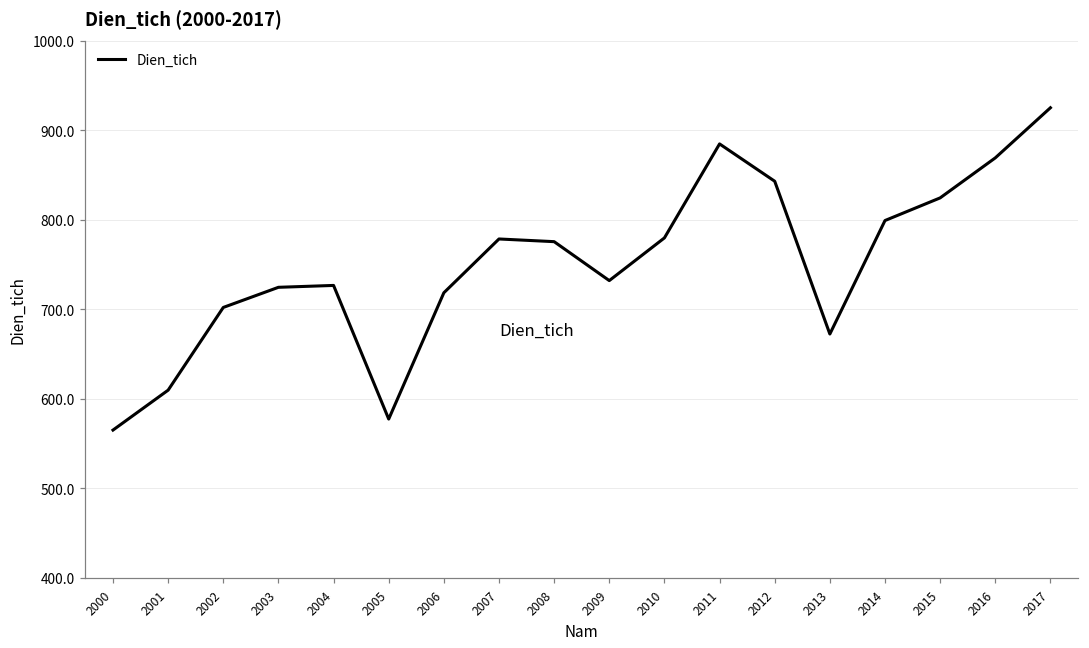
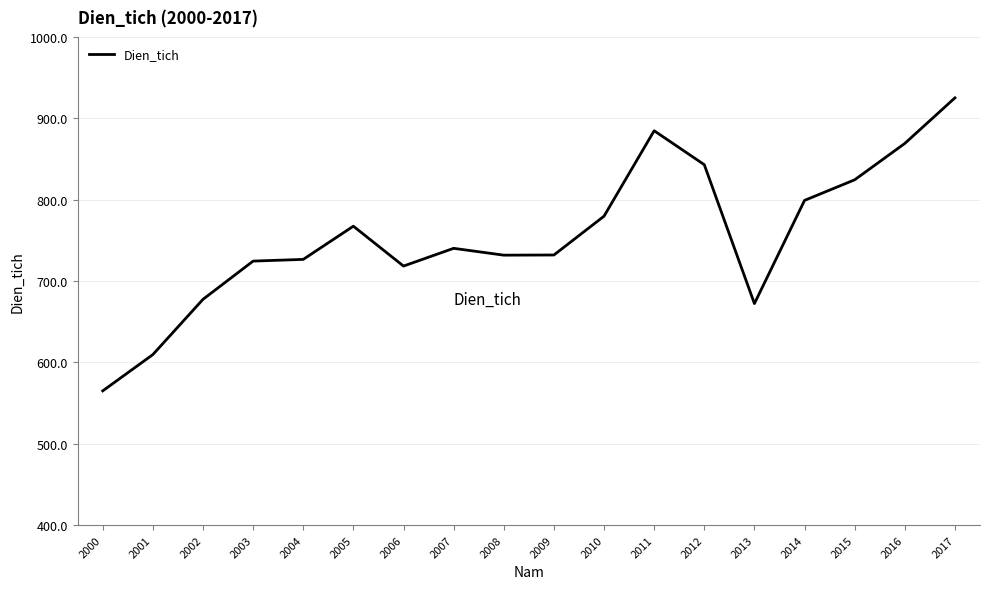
2002: 700 -> 680
2005: 580 -> 770
2007: 780 -> 740
2008: 780 -> 730
